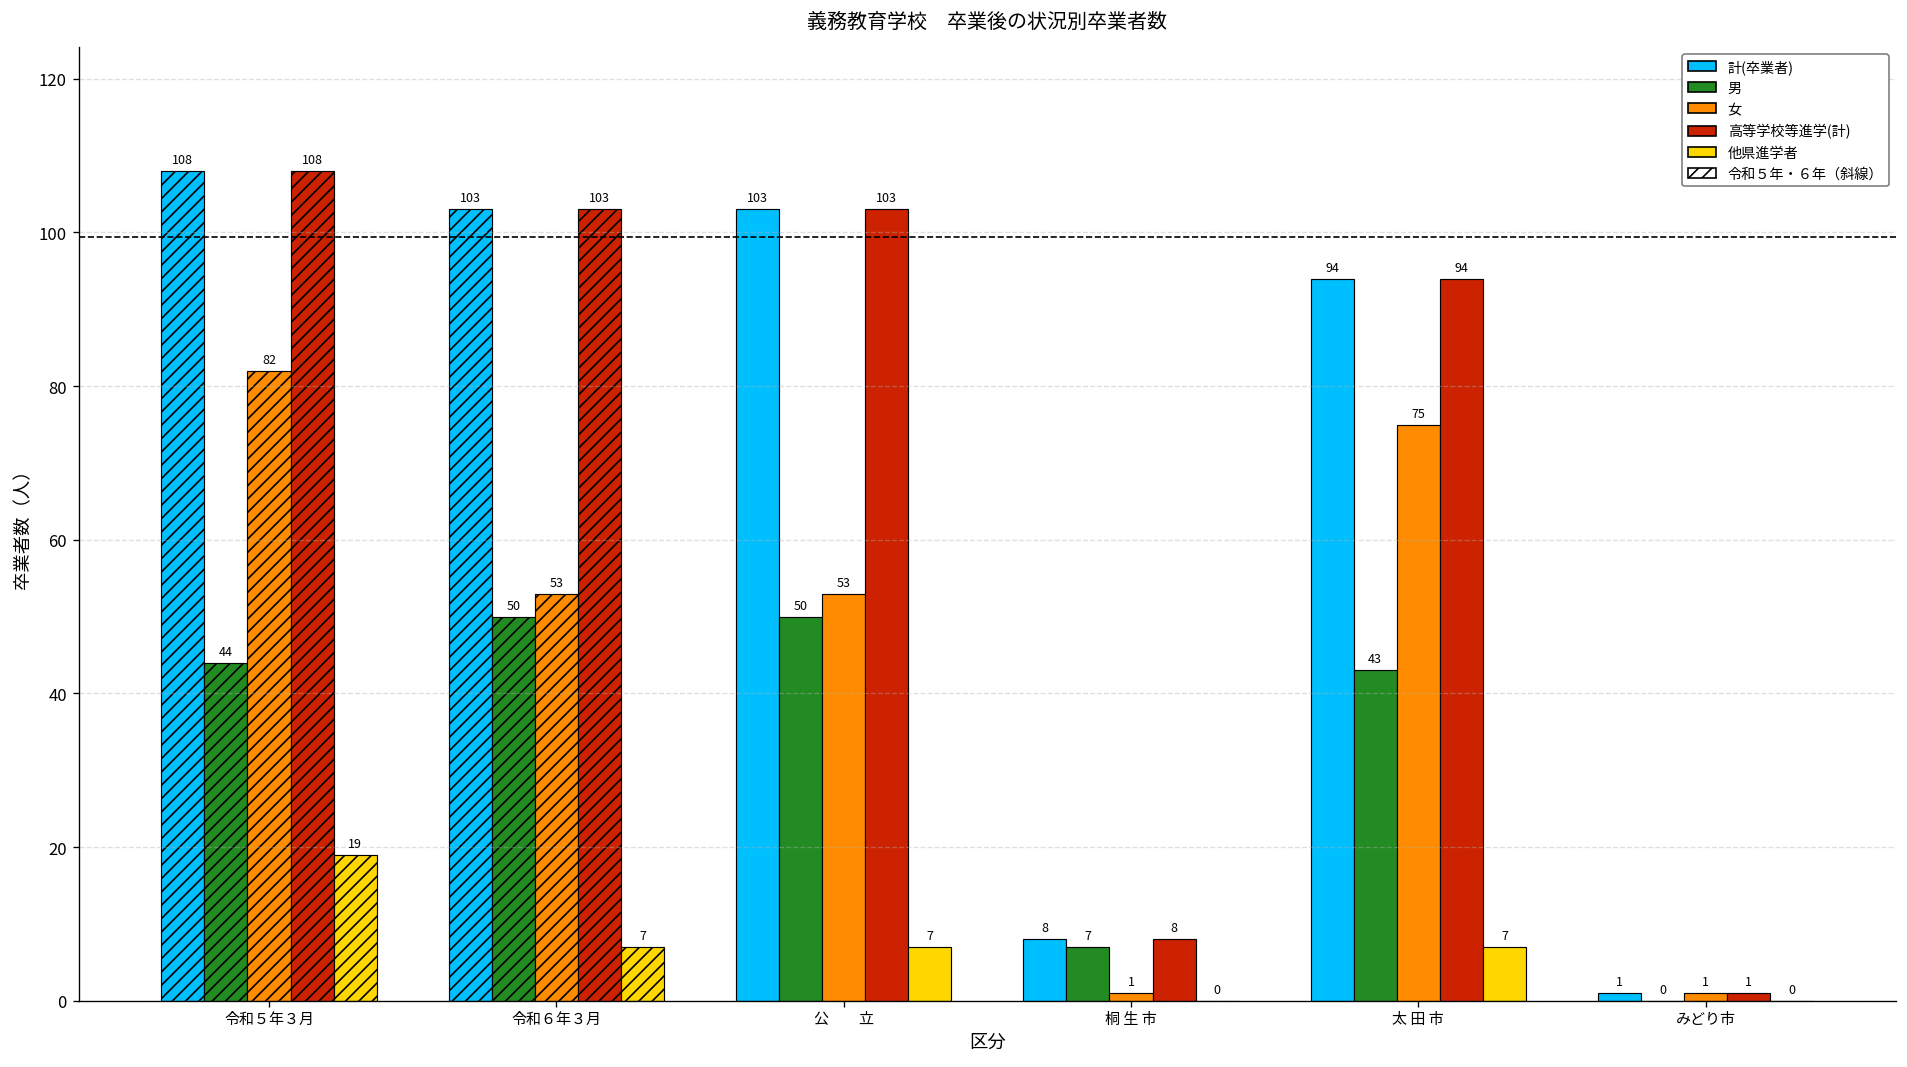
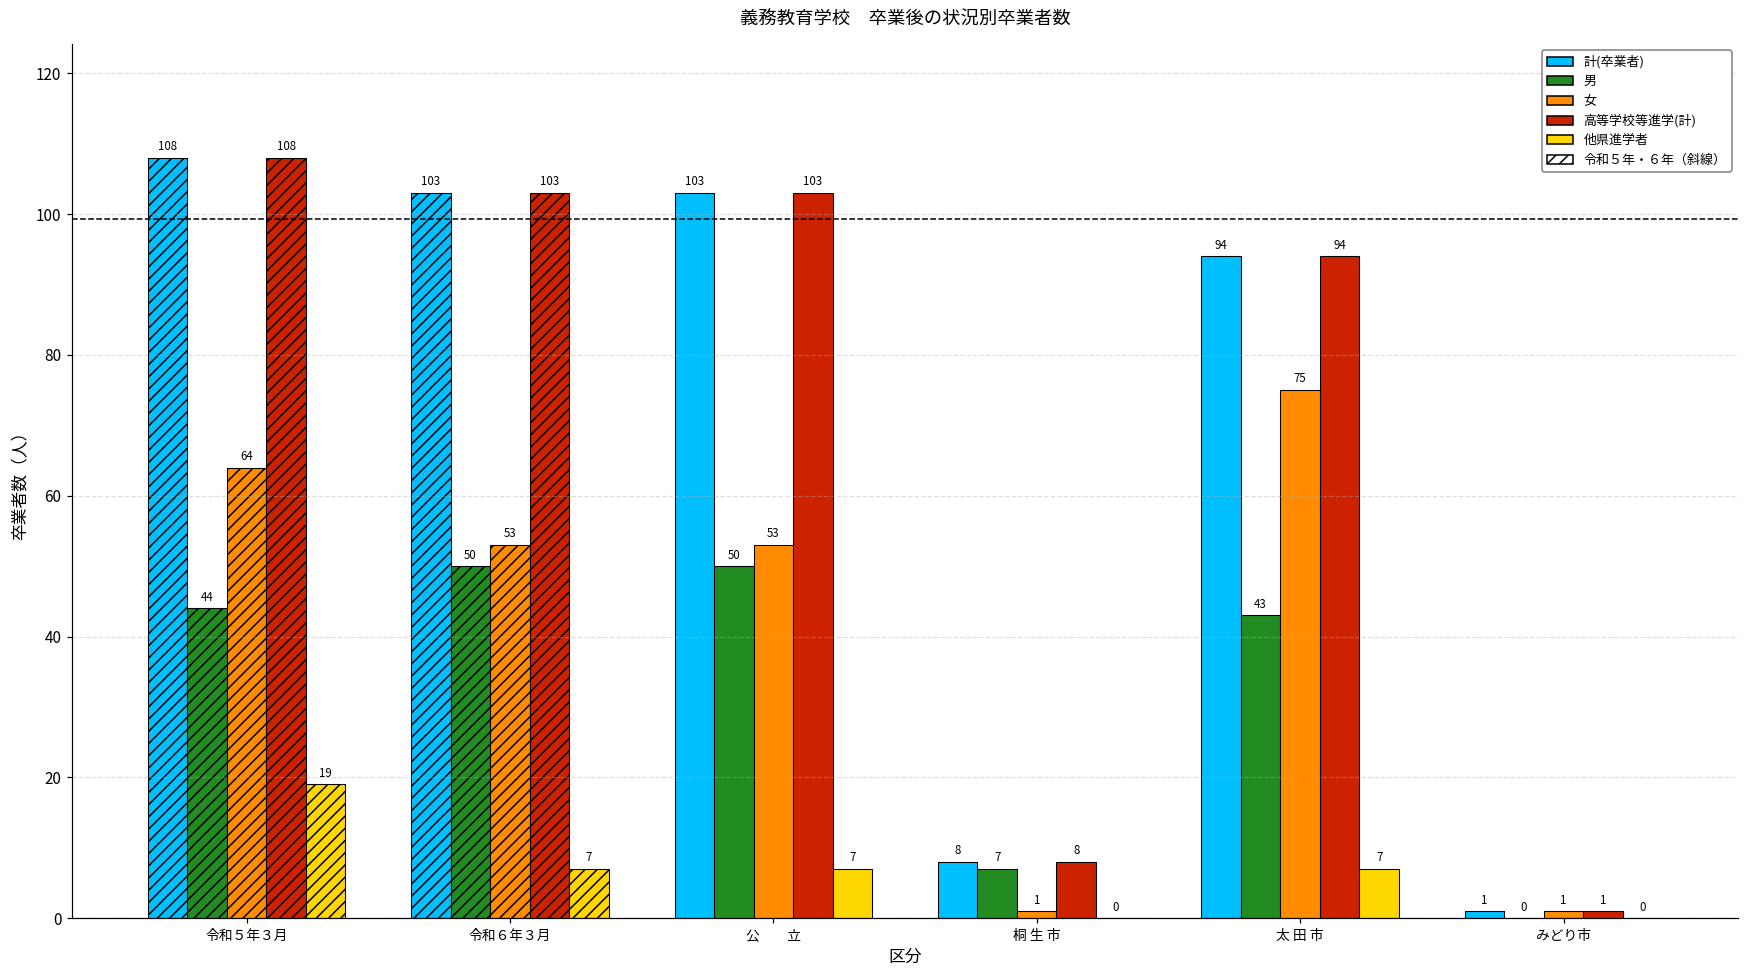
令和５年３月: 82 -> 64
